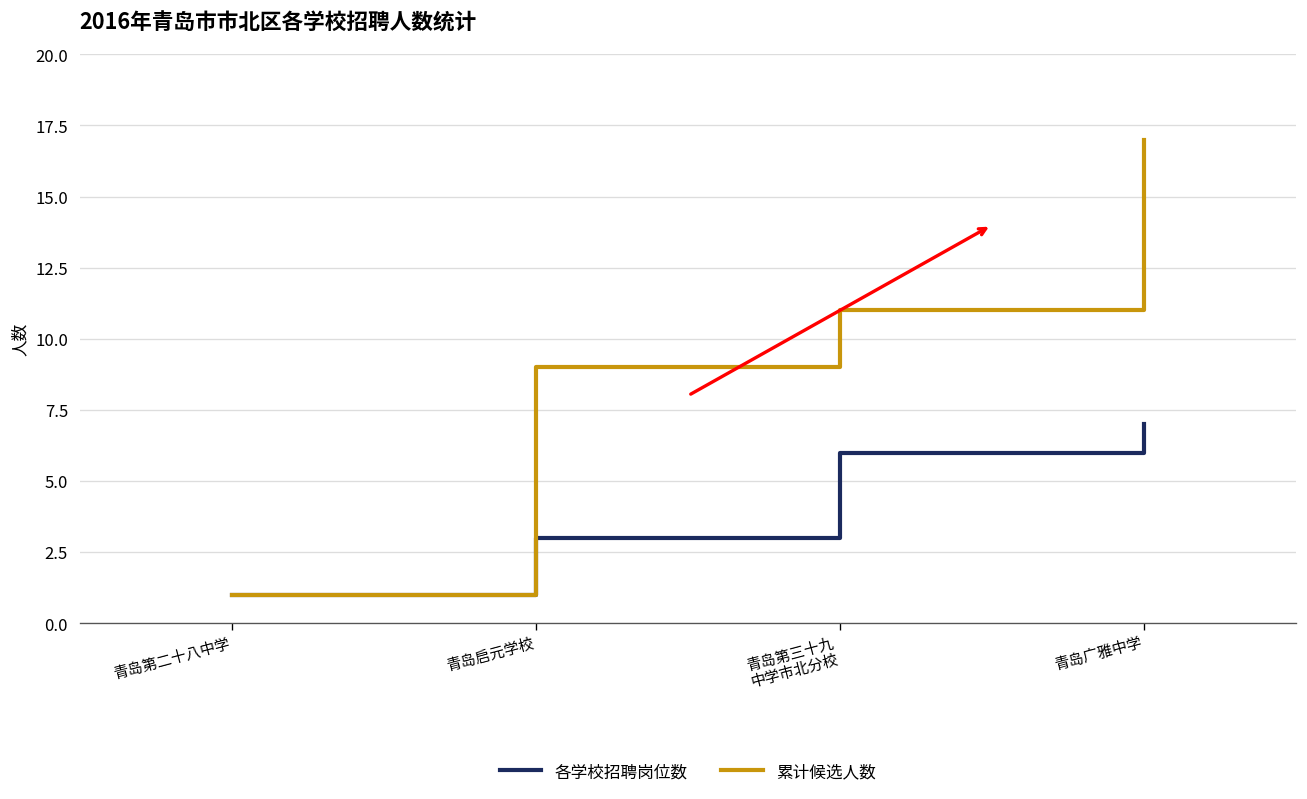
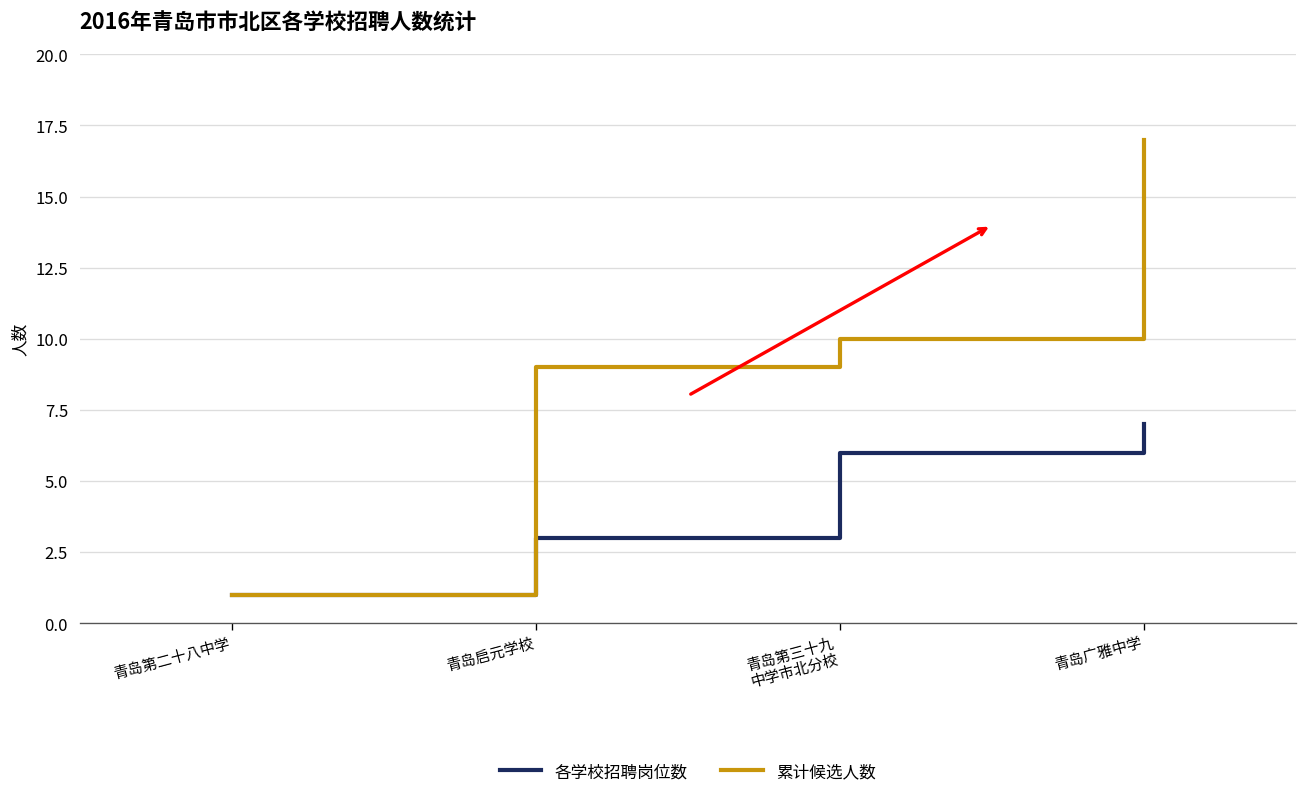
累计候选人数, 青岛第三十九 中学市北分校: 11 -> 10
